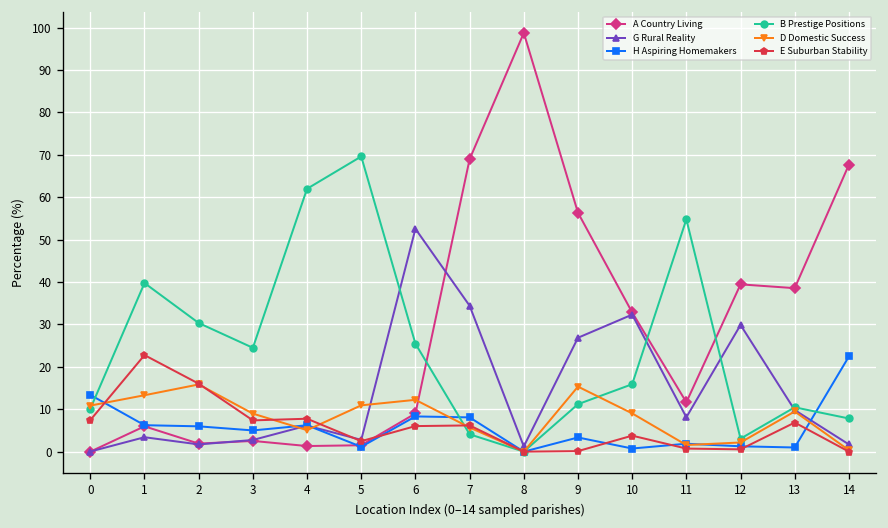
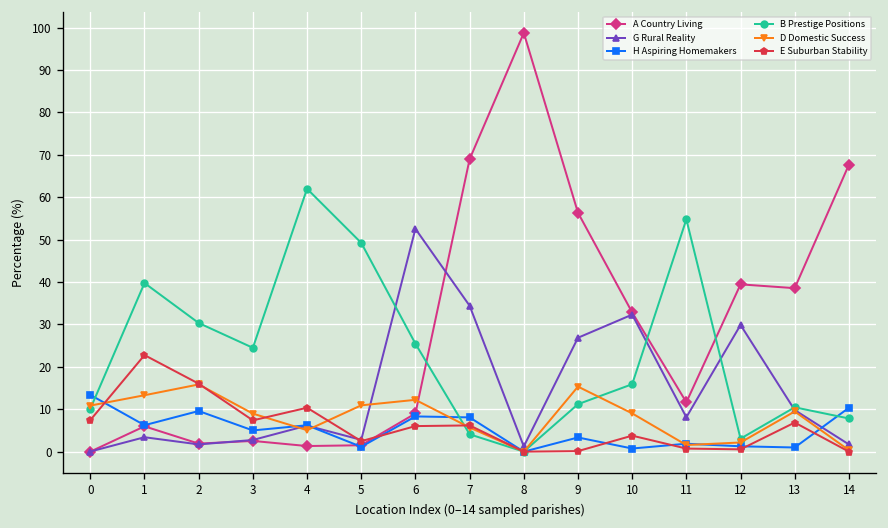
H Aspiring Homemakers, 2: 6 -> 10
E Suburban Stability, 4: 8 -> 10
B Prestige Positions, 5: 70 -> 49
H Aspiring Homemakers, 14: 22 -> 10
